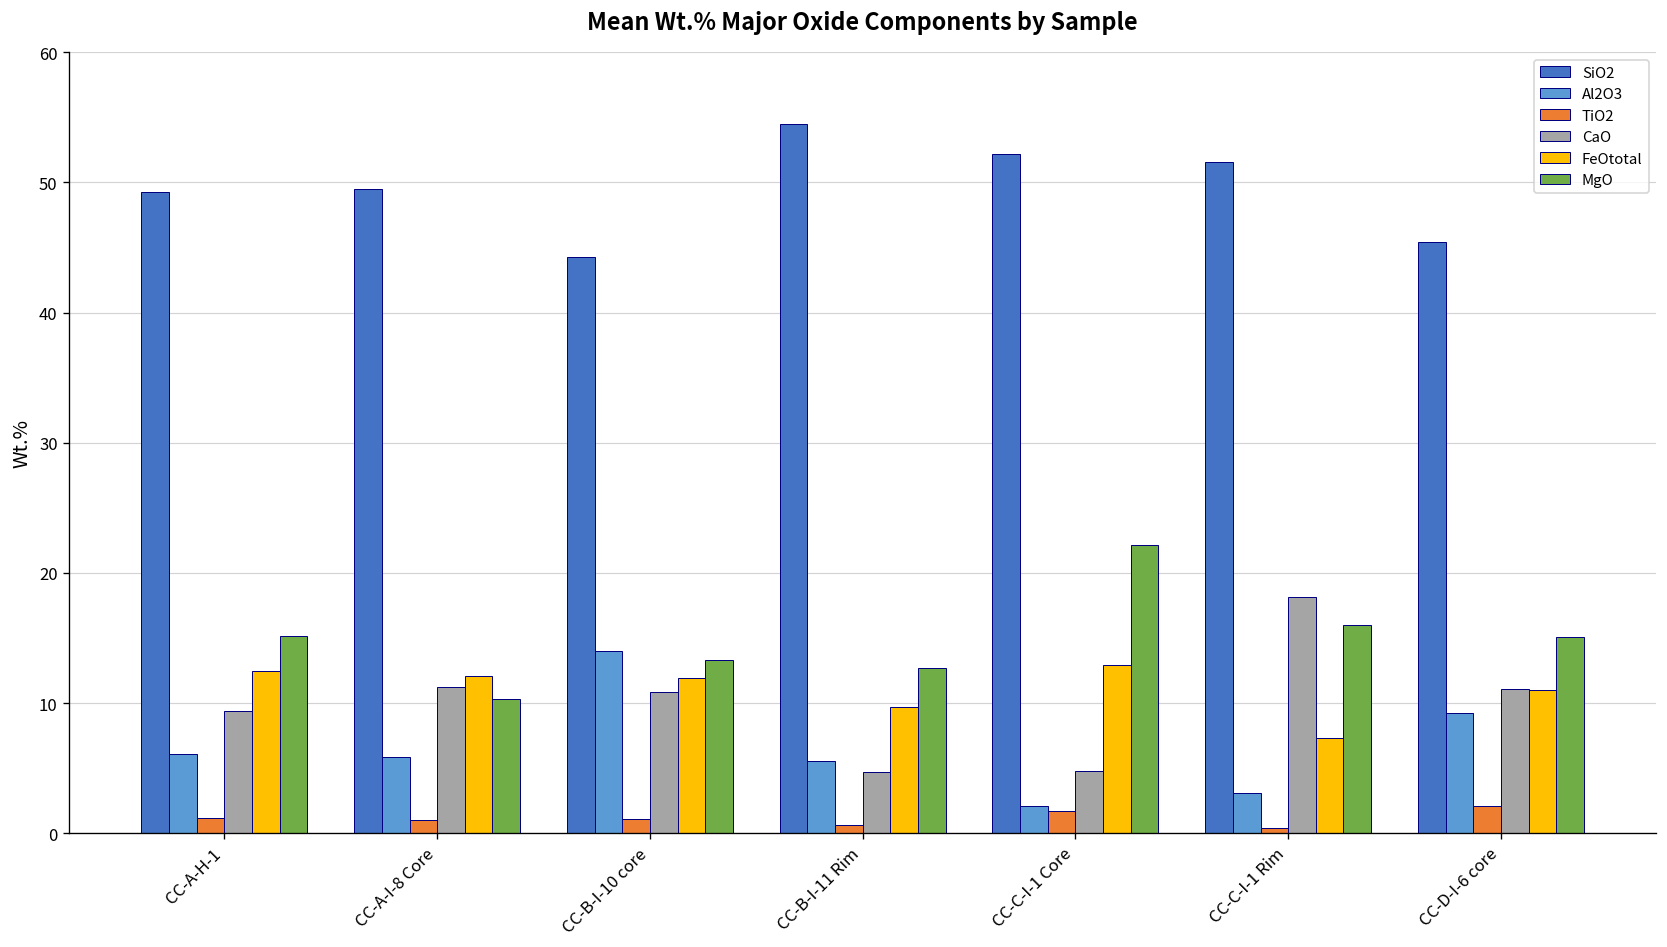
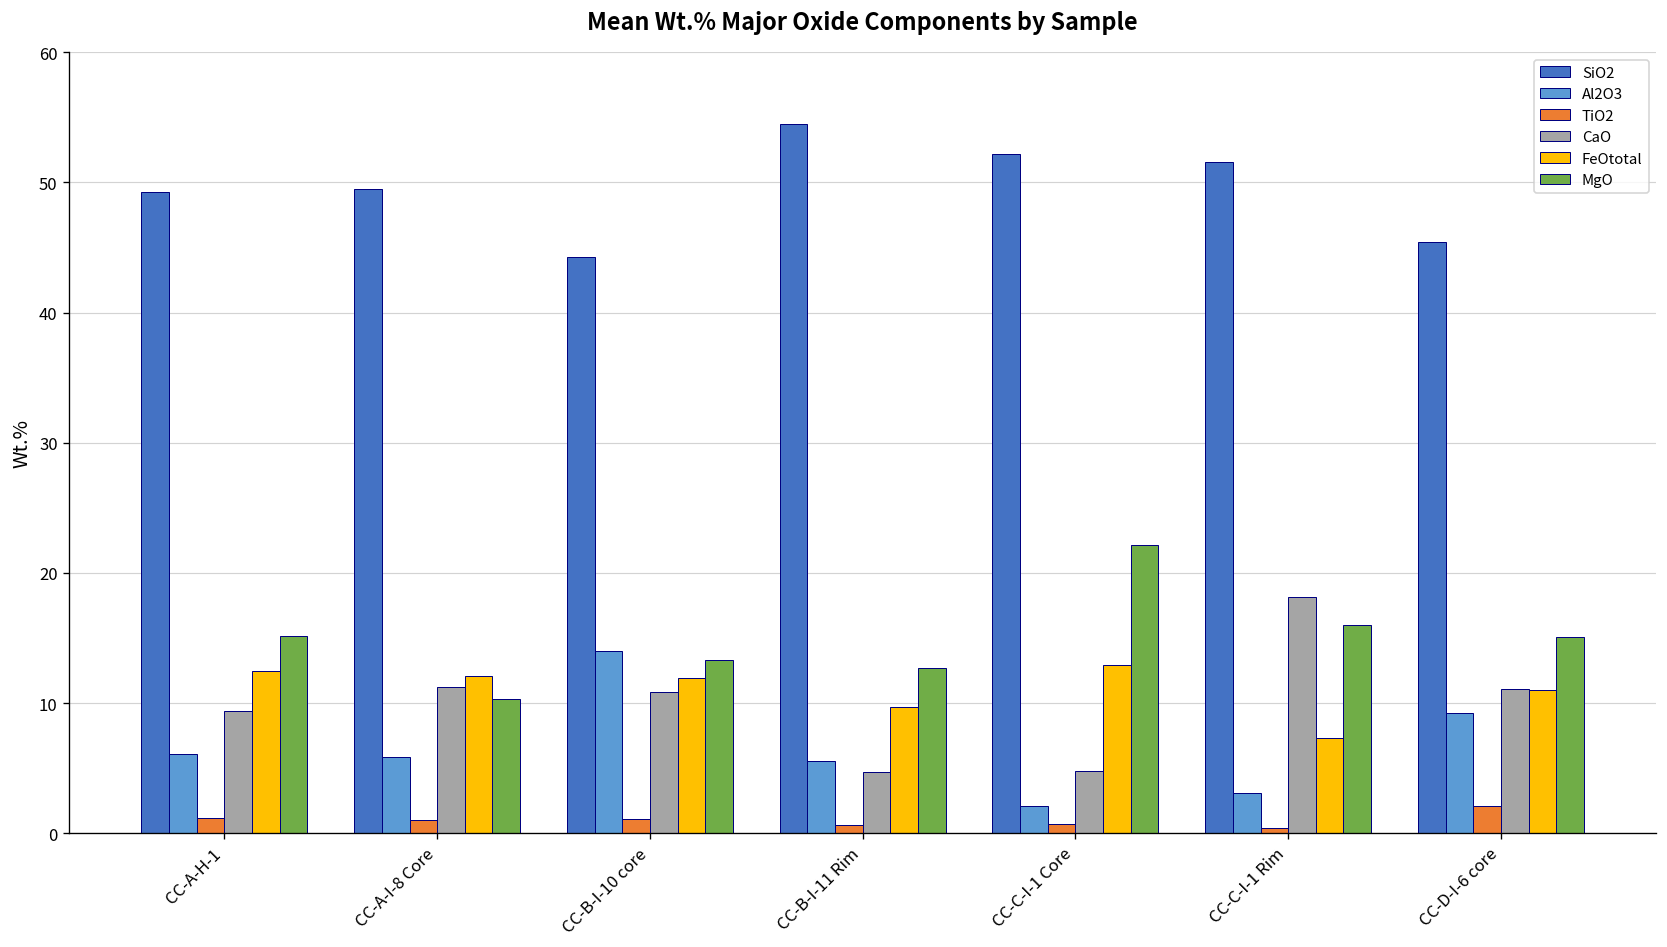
TiO2, CC-C-I-1 Core: 1.7 -> 0.7
